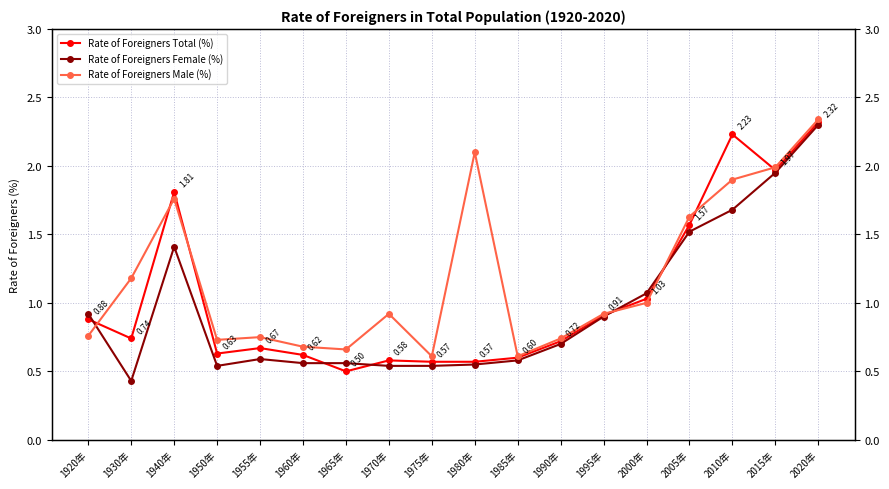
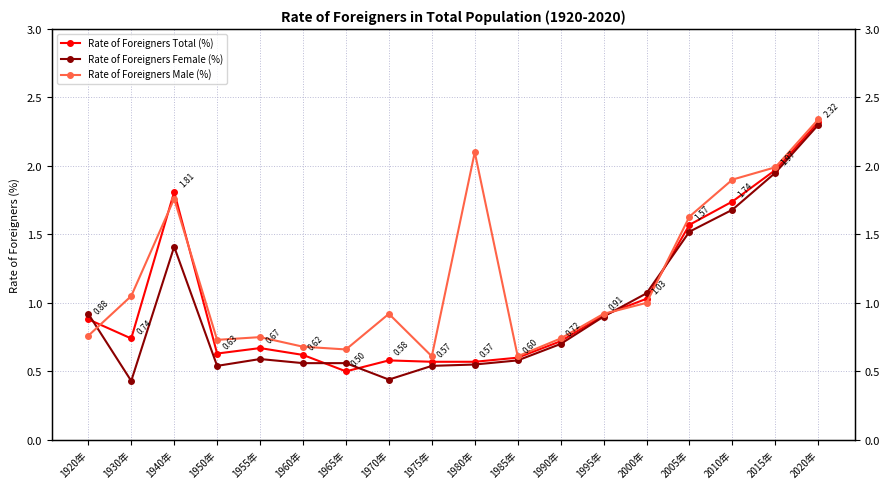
Rate of Foreigners Male (%), 1930年: 1.18 -> 1.05
Rate of Foreigners Female (%), 1970年: 0.54 -> 0.44
Rate of Foreigners Total (%), 2010年: 2.23 -> 1.74
